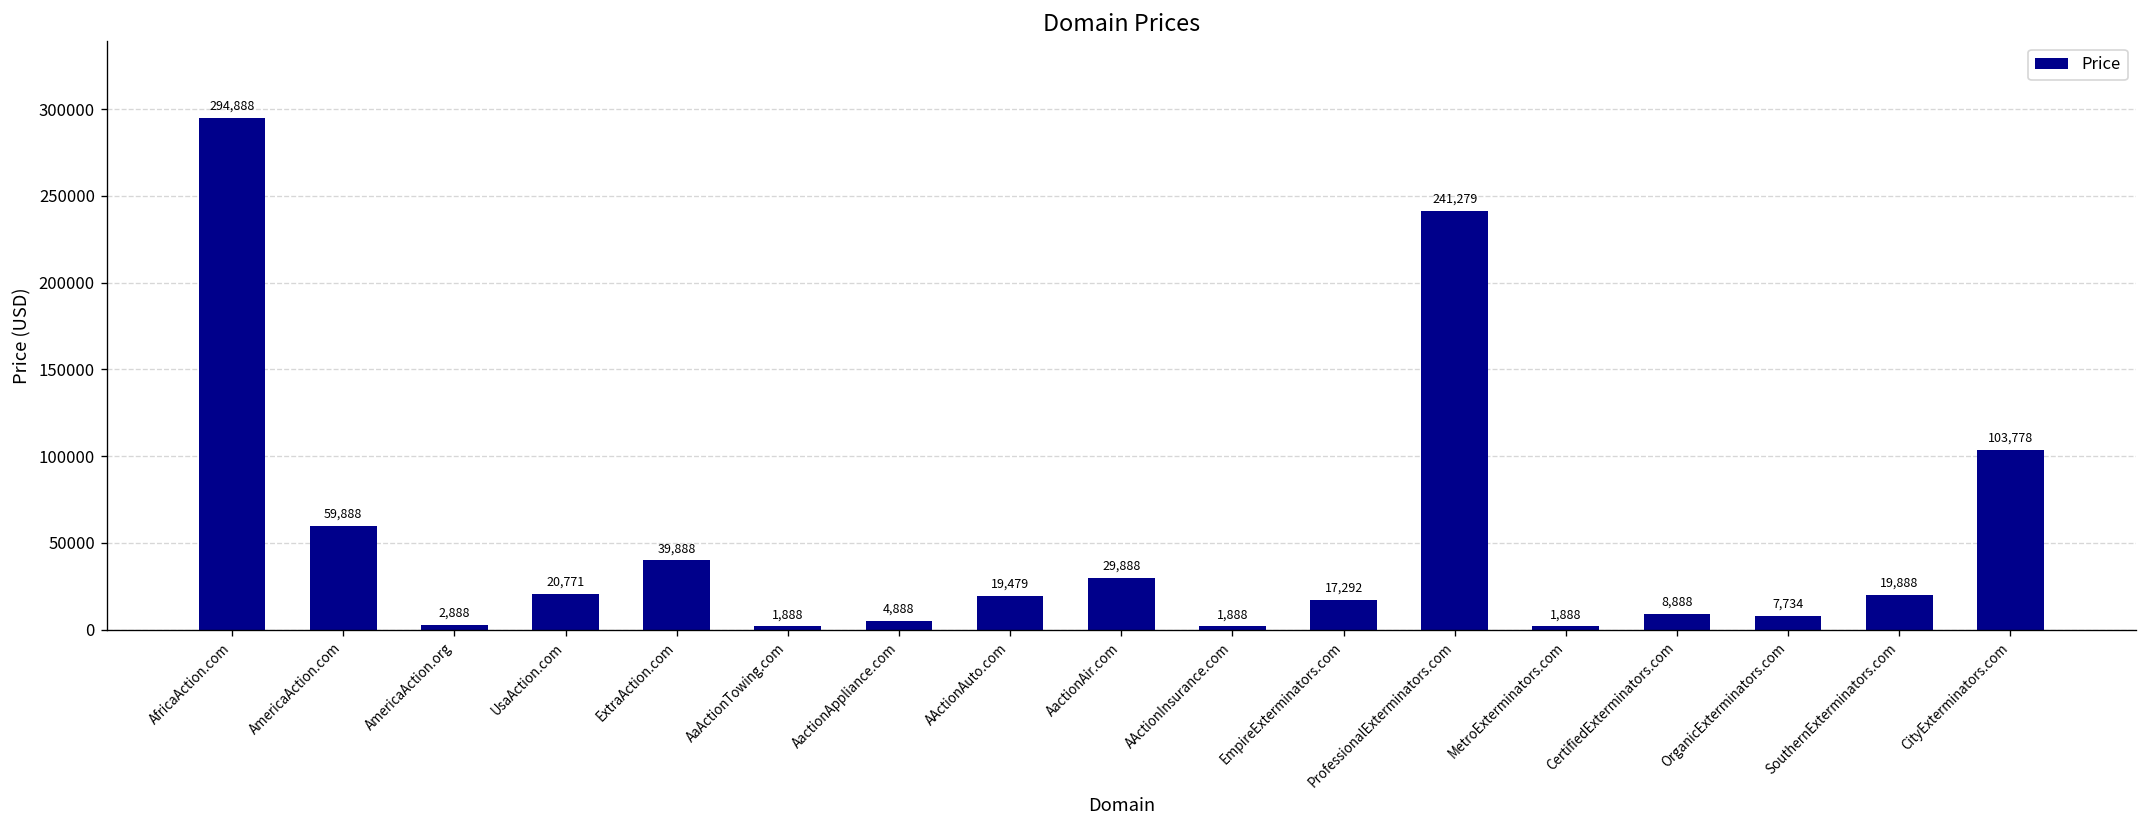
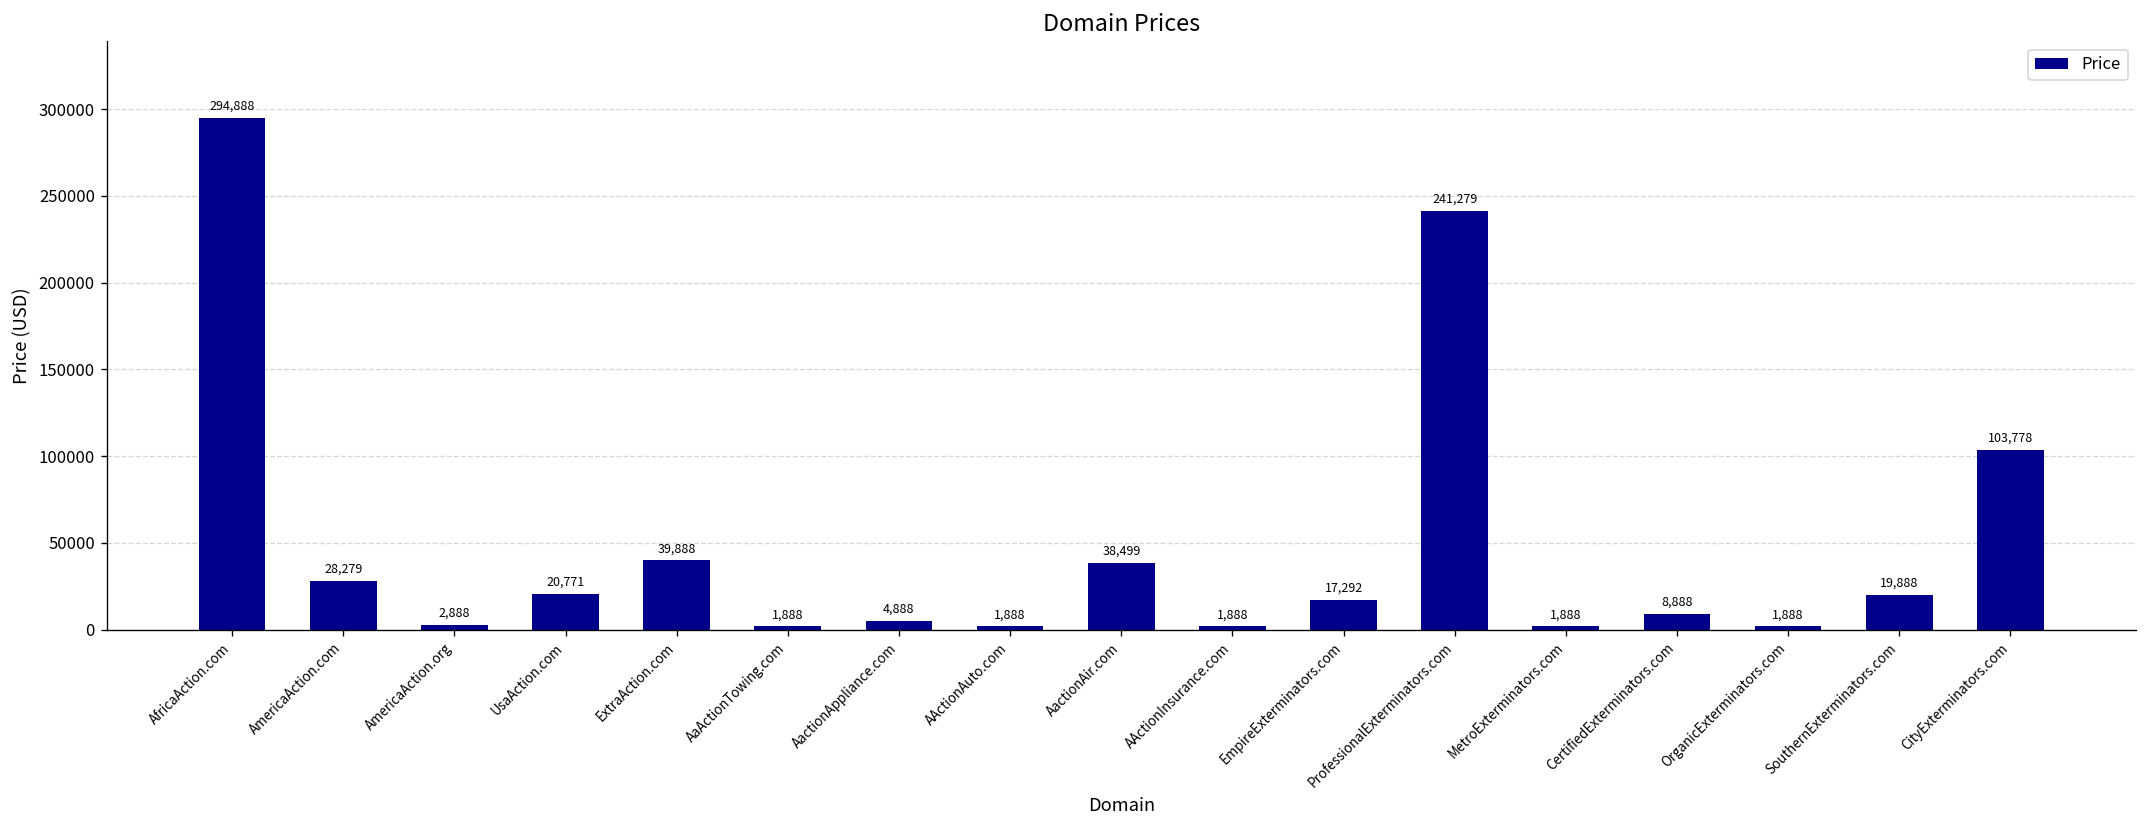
AmericaAction.com: 59,888 -> 28,279
AActionAuto.com: 19,479 -> 1,888
AactionAir.com: 29,888 -> 38,499
OrganicExterminators.com: 7,734 -> 1,888
